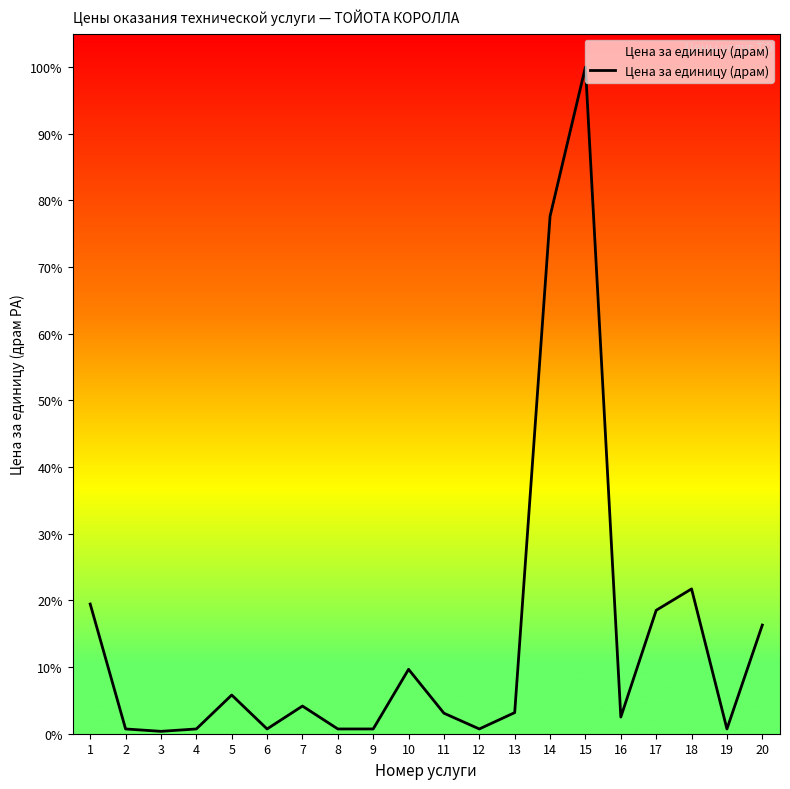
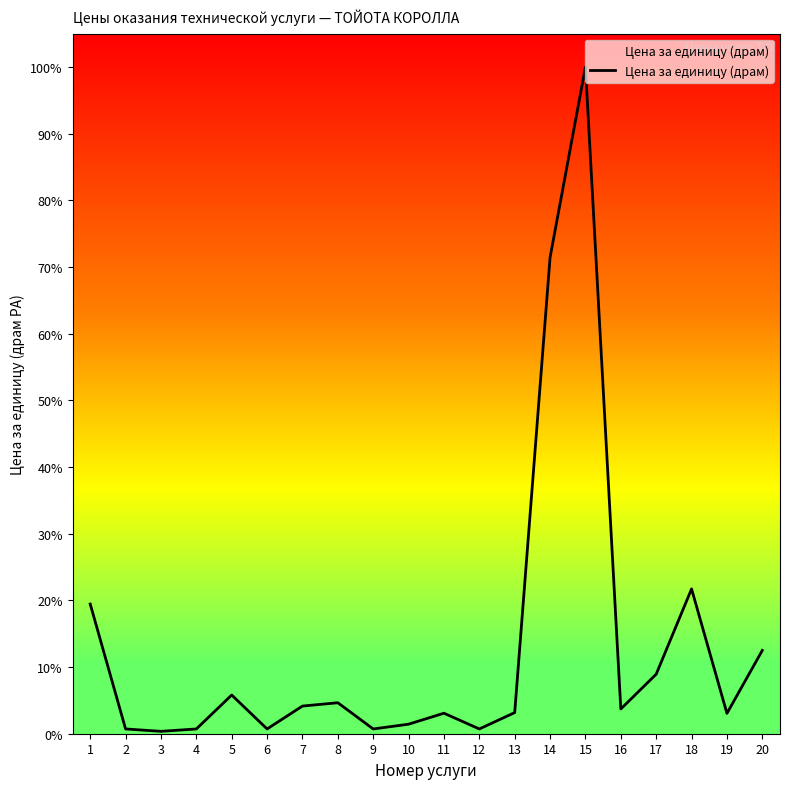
8: 1% -> 5%
10: 10% -> 1%
14: 78% -> 71%
16: 3% -> 4%
17: 19% -> 9%
19: 1% -> 3%
20: 16% -> 13%
